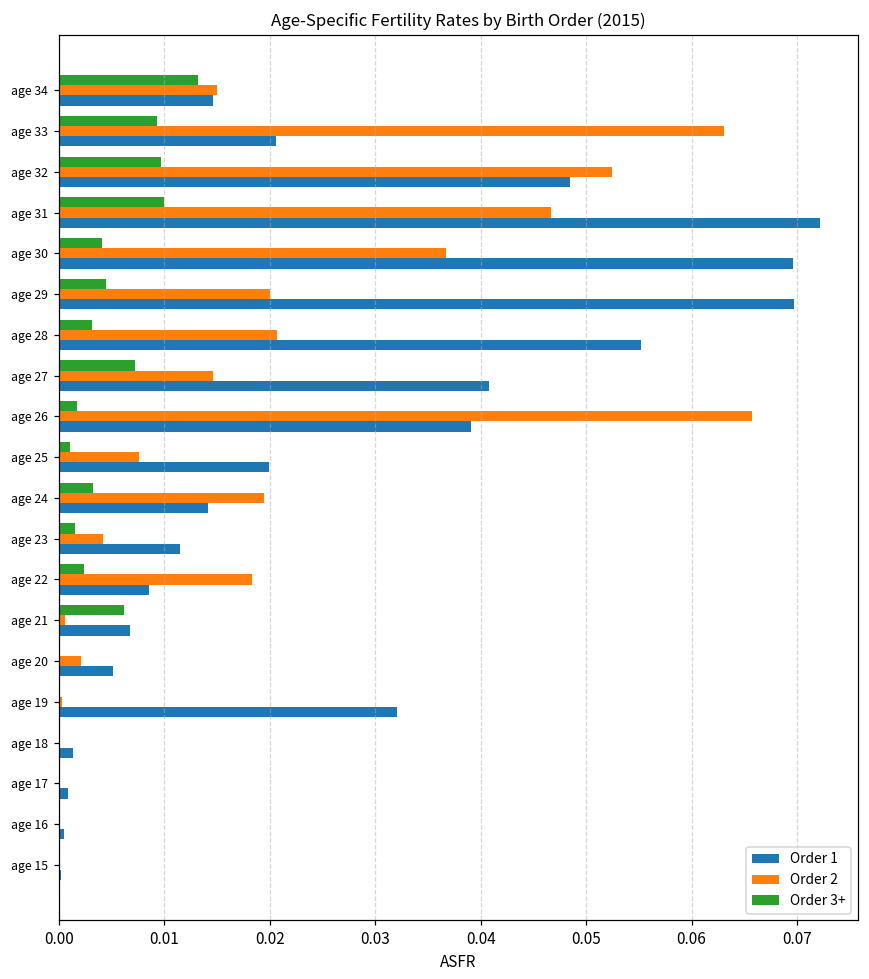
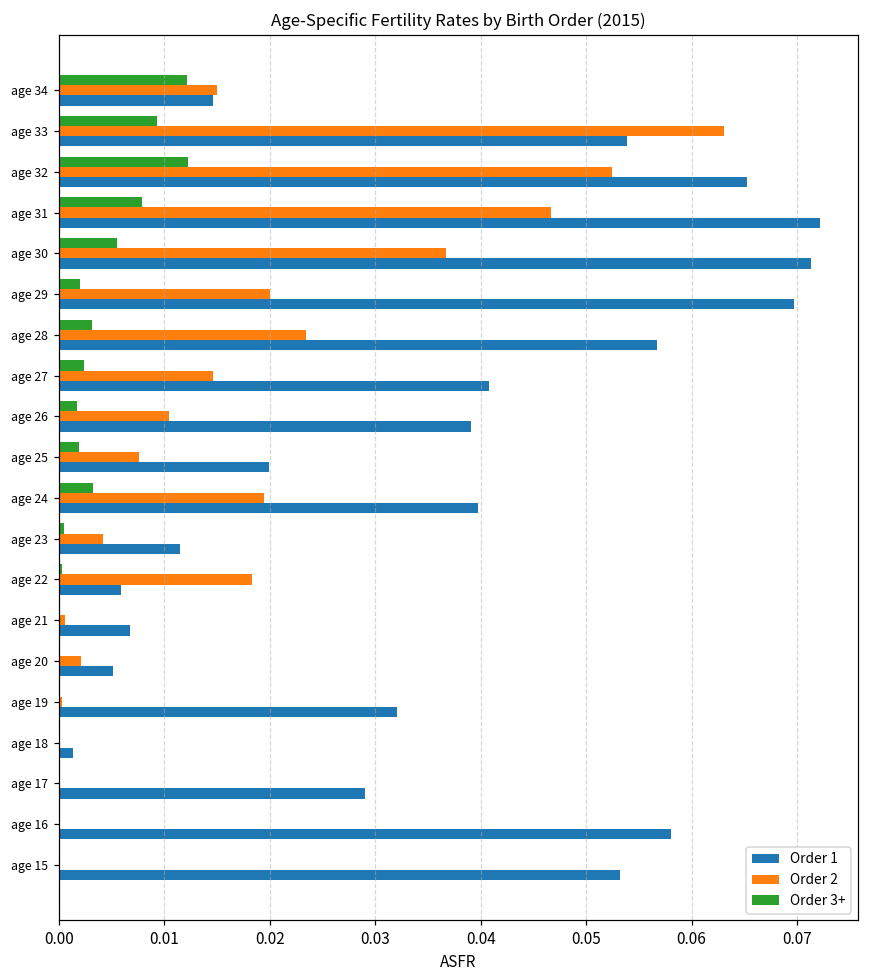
Order 3+, age 34: 0.013 -> 0.012
Order 1, age 33: 0.021 -> 0.054
Order 3+, age 32: 0.010 -> 0.012
Order 1, age 32: 0.049 -> 0.065
Order 3+, age 31: 0.010 -> 0.008
Order 3+, age 30: 0.004 -> 0.006
Order 1, age 30: 0.070 -> 0.071
Order 3+, age 29: 0.004 -> 0.002
Order 2, age 28: 0.021 -> 0.023
Order 1, age 28: 0.055 -> 0.057
Order 3+, age 27: 0.007 -> 0.002
Order 2, age 26: 0.066 -> 0.010
Order 3+, age 25: 0.001 -> 0.002
Order 1, age 24: 0.014 -> 0.040
Order 3+, age 23: 0.0015 -> 0.0005
Order 3+, age 22: 0.002 -> 0.000
Order 1, age 22: 0.009 -> 0.006
Order 3+, age 21: 0.006 -> 0.000
Order 1, age 17: 0.001 -> 0.029
Order 1, age 16: 0.000 -> 0.058
Order 1, age 15: 0.000 -> 0.053
